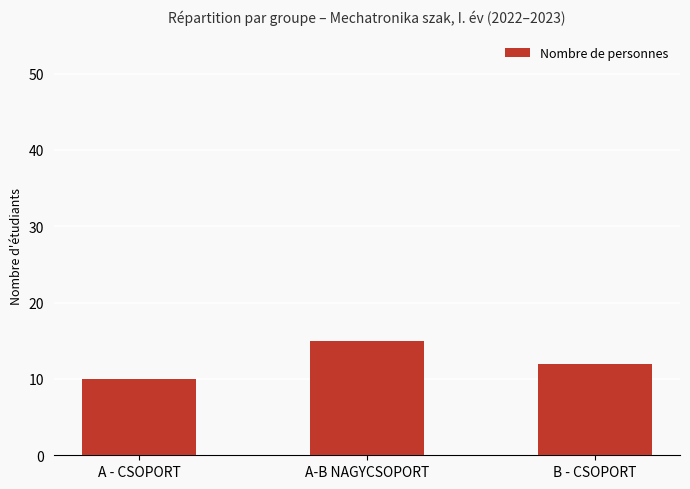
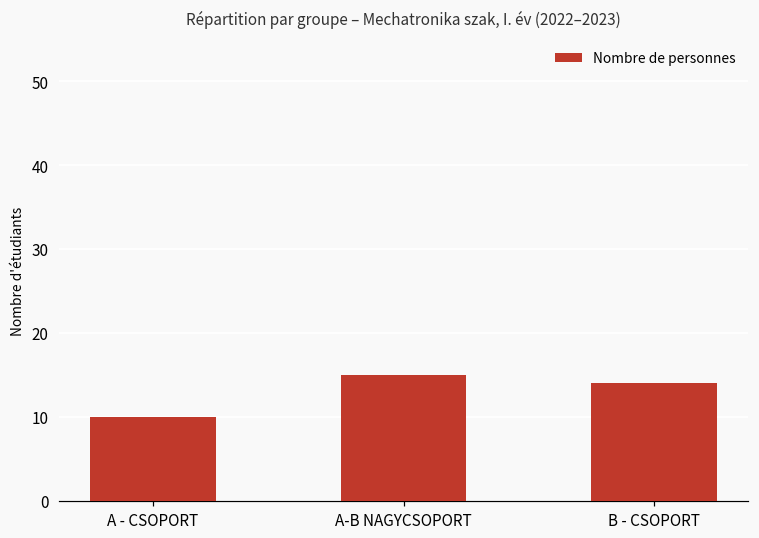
B - CSOPORT: 12 -> 14
